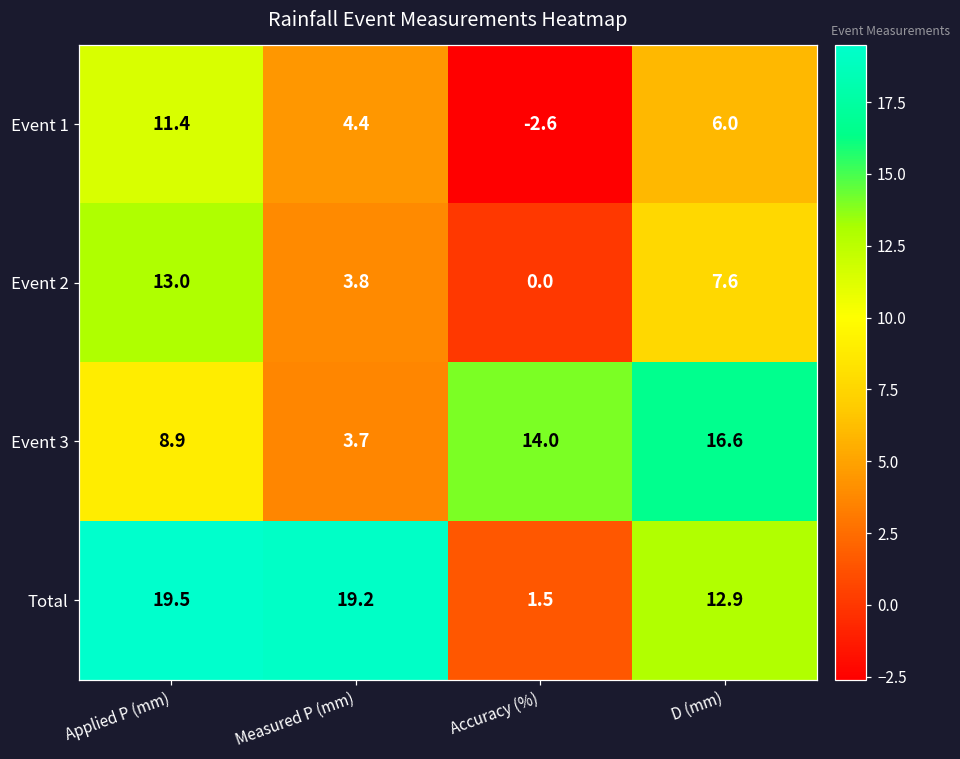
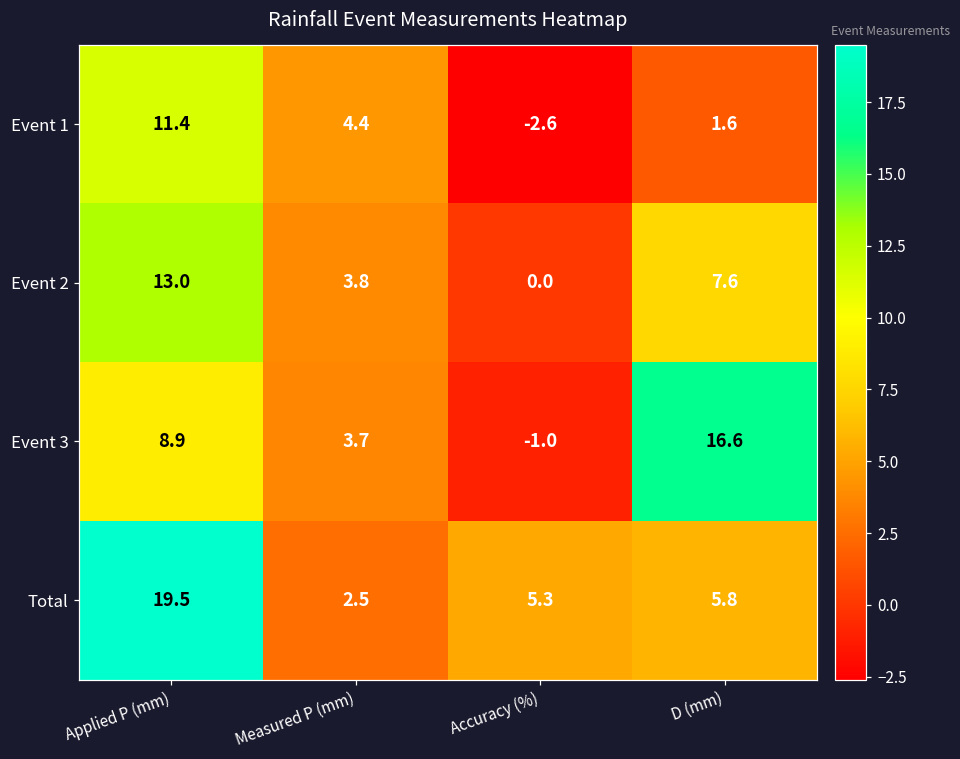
Event 1, D (mm): 6.0 -> 1.6
Event 3, Accuracy (%): 14.0 -> -1.0
Total, Measured P (mm): 19.2 -> 2.5
Total, Accuracy (%): 1.5 -> 5.3
Total, D (mm): 12.9 -> 5.8
